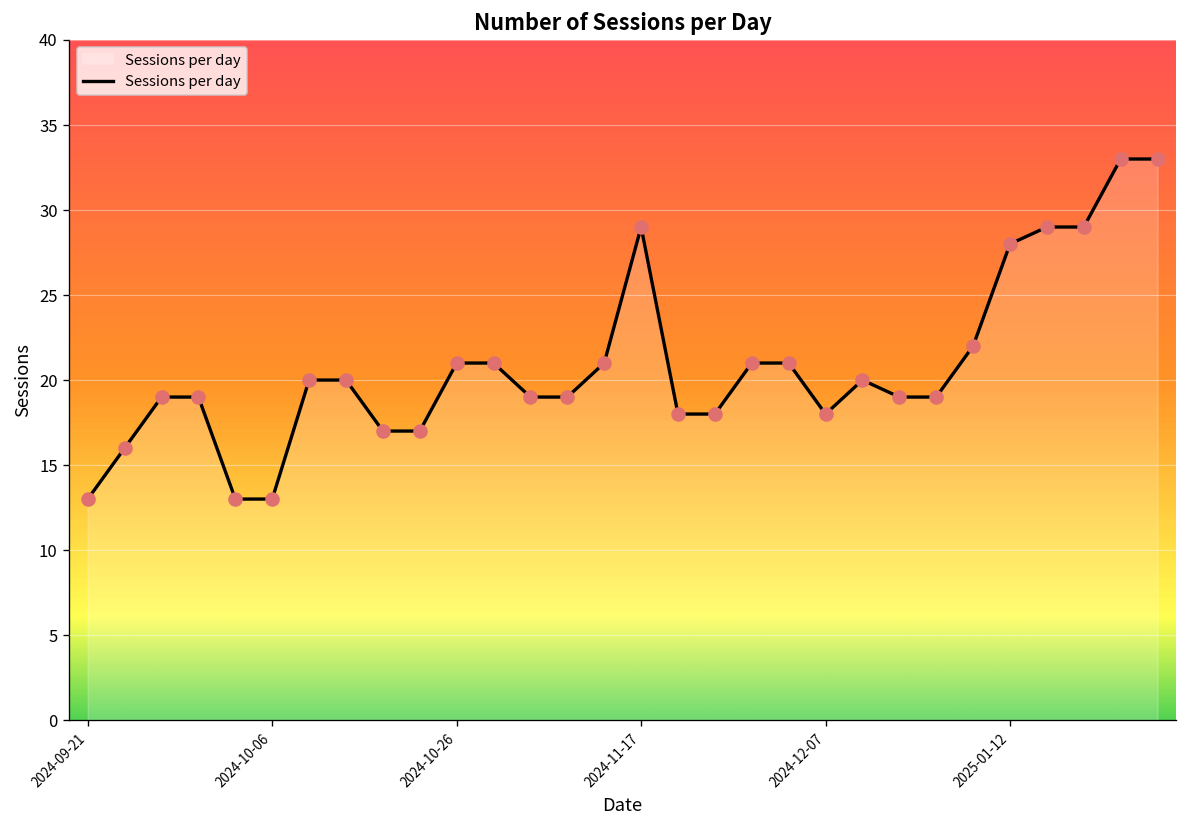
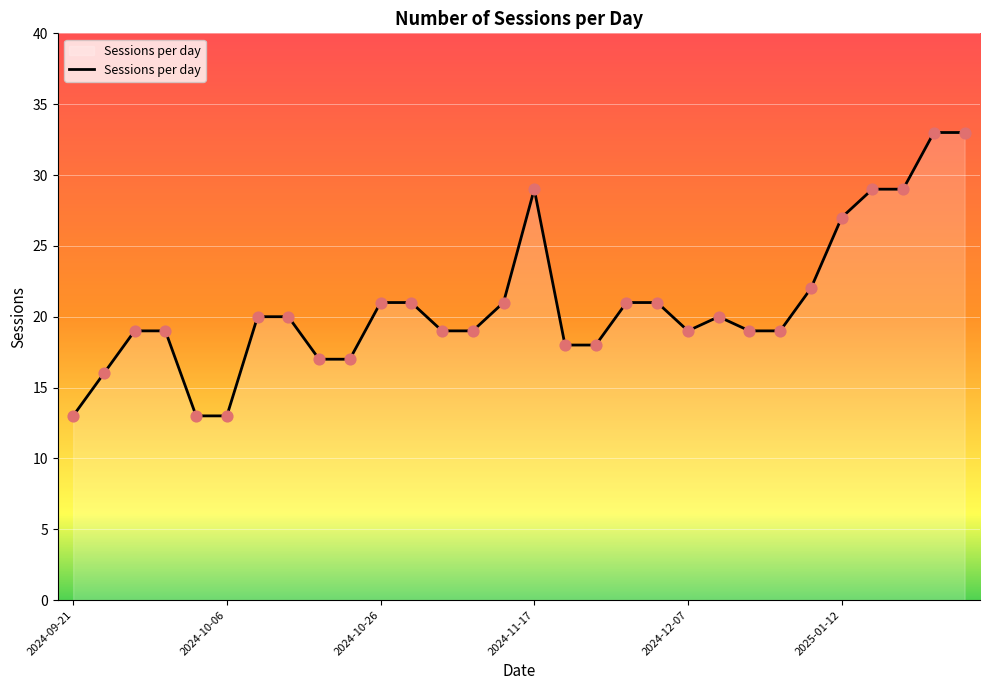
2024-12-07: 18 -> 19
2025-01-12: 28 -> 27
